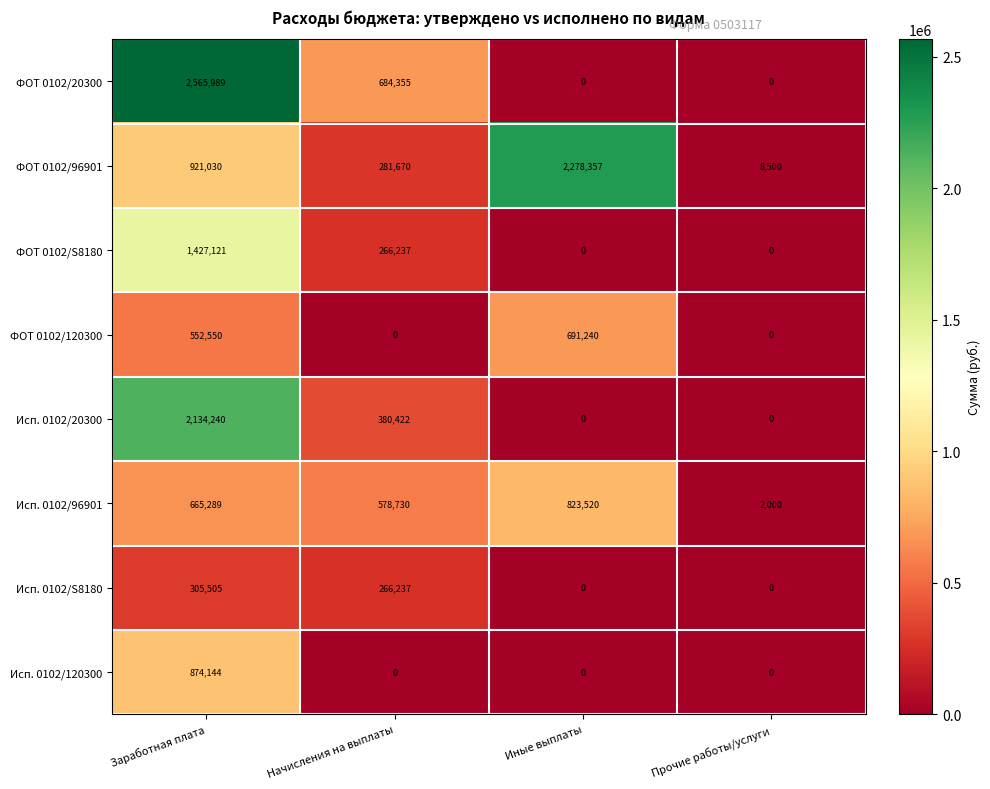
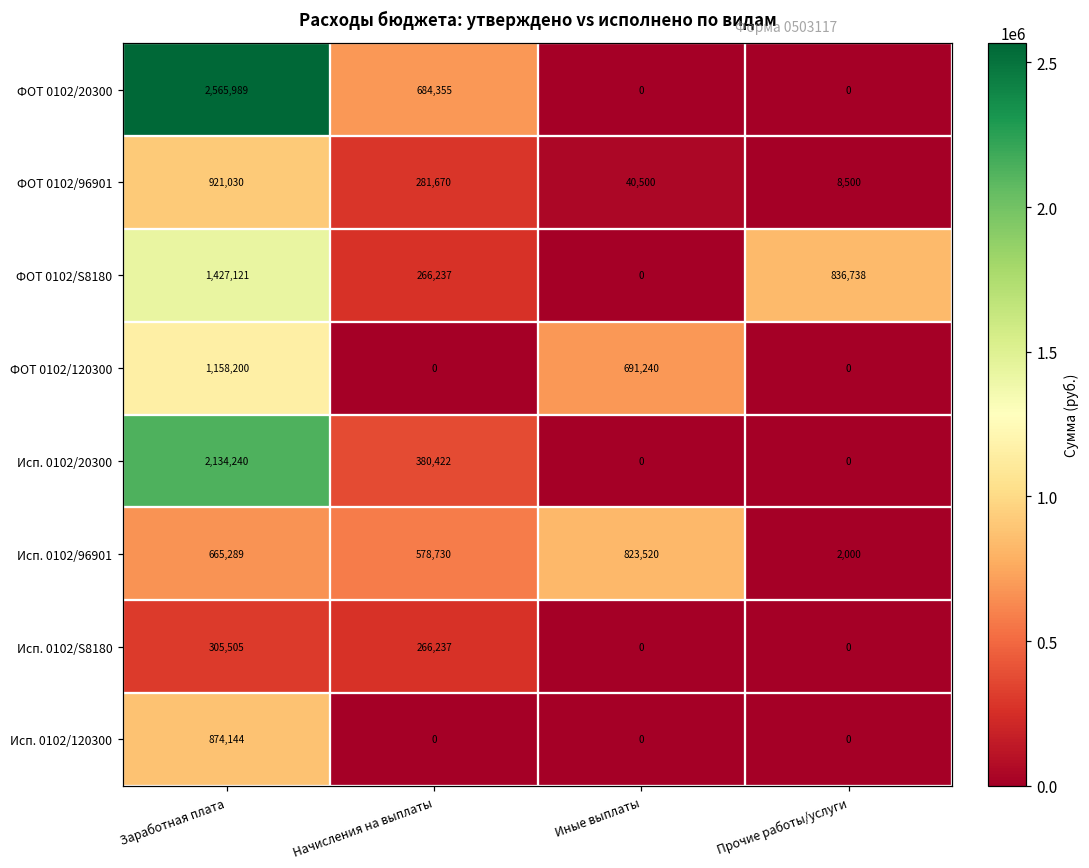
ФОТ 0102/96901, Иные выплаты: 2,278,357 -> 40,500
ФОТ 0102/S8180, Прочие работы/услуги: 0 -> 836,738
ФОТ 0102/120300, Заработная плата: 552,550 -> 1,158,200
